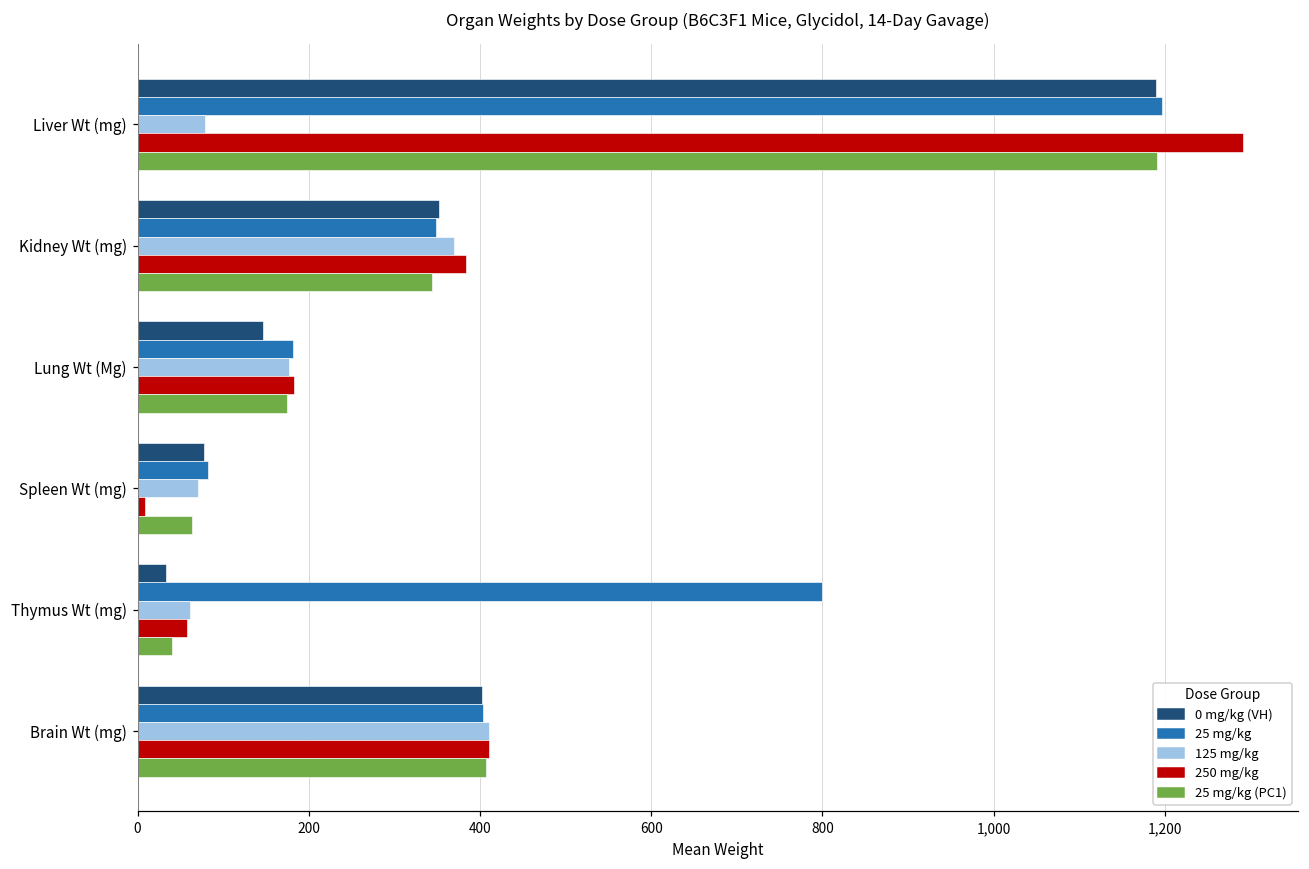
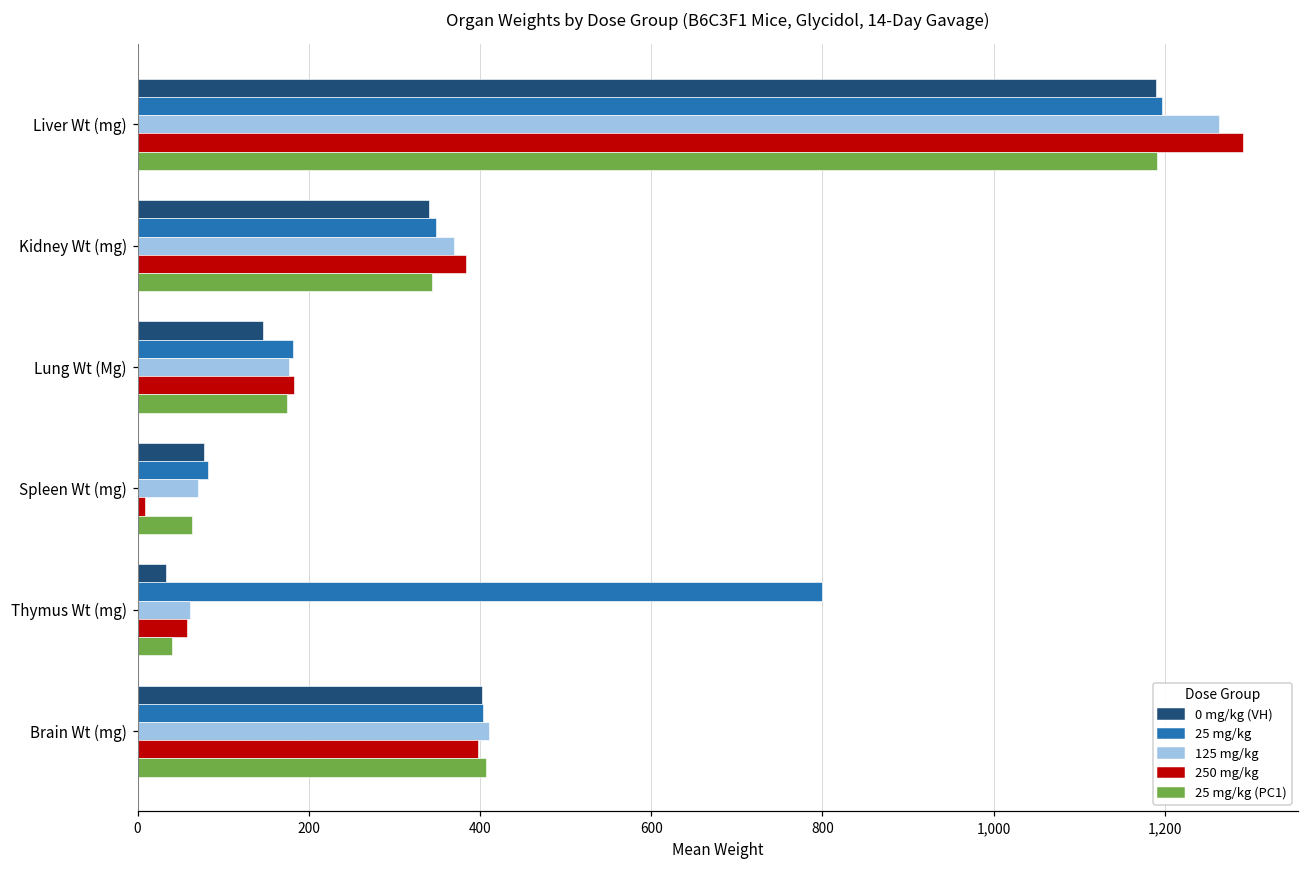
125 mg/kg, Liver Wt (mg): 80 -> 1,260
0 mg/kg (VH), Kidney Wt (mg): 350 -> 340
250 mg/kg, Brain Wt (mg): 410 -> 400
